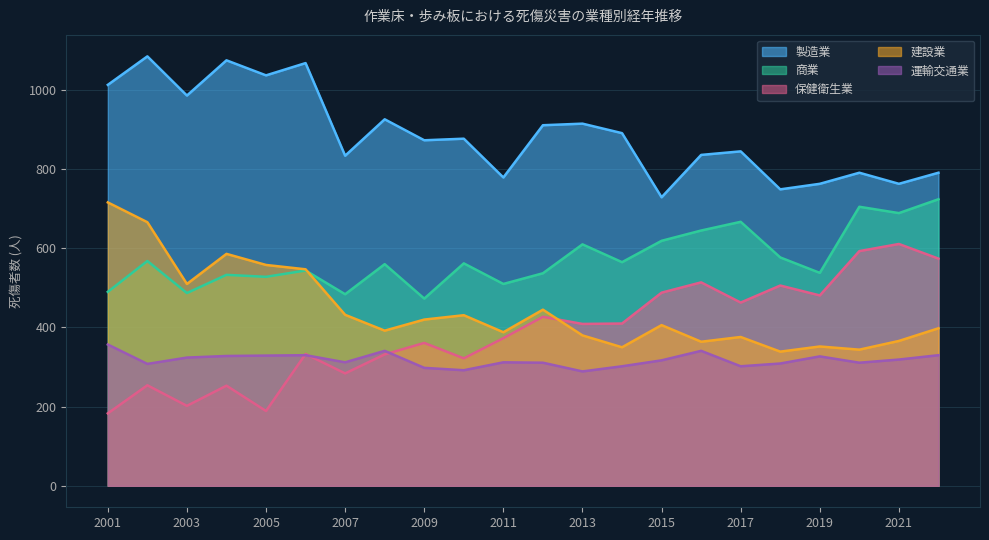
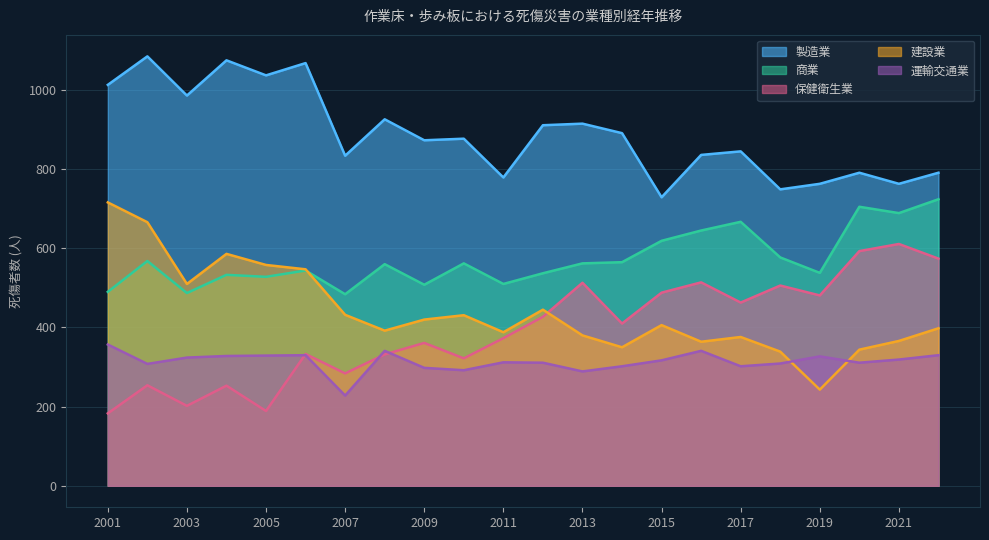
運輸交通業, 2007: 310 -> 230
商業, 2009: 470 -> 510
商業, 2013: 610 -> 560
保健衛生業, 2013: 410 -> 510
建設業, 2019: 350 -> 240
